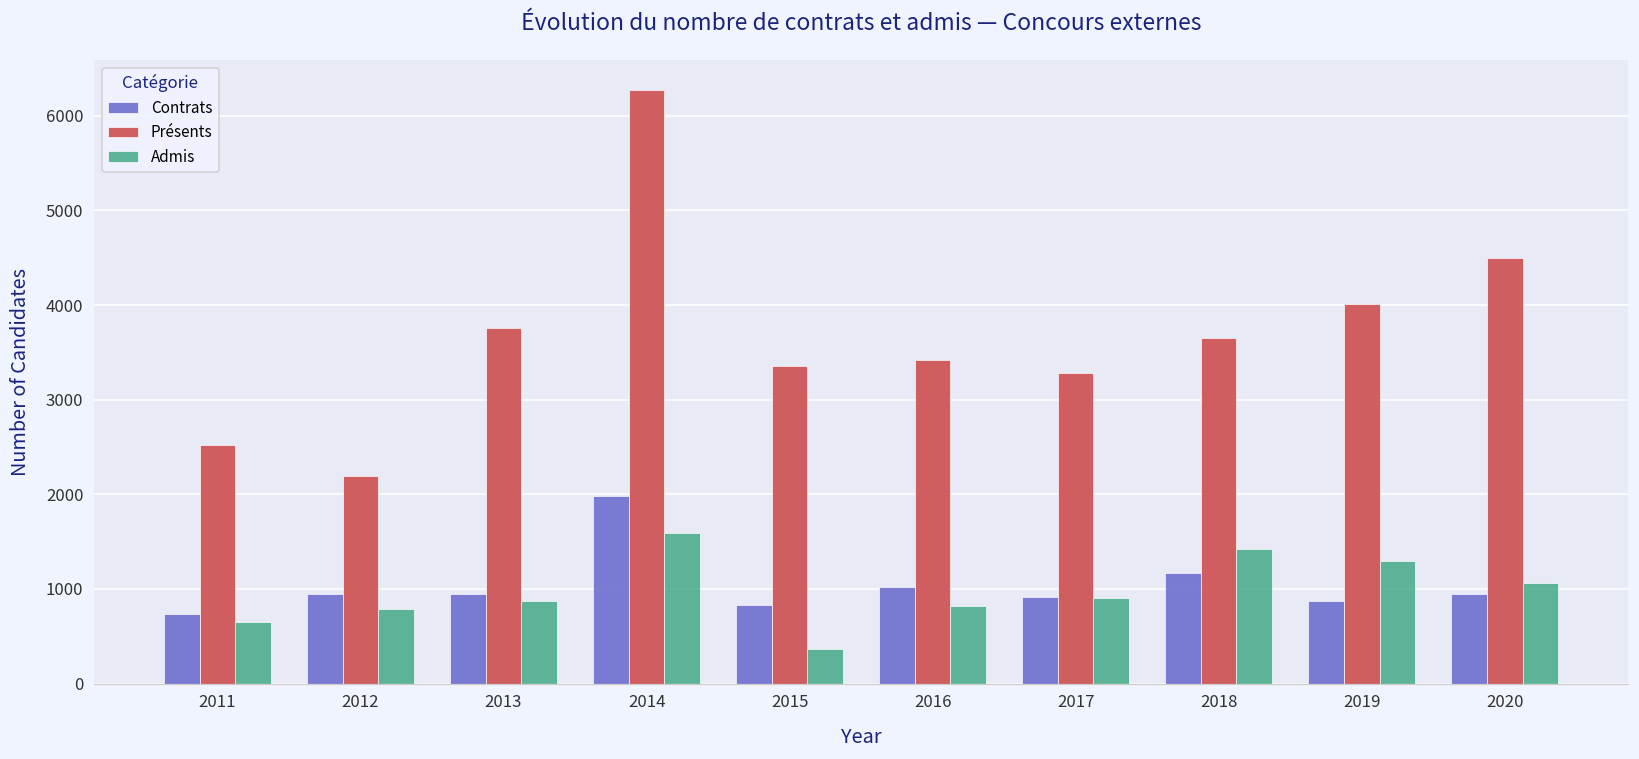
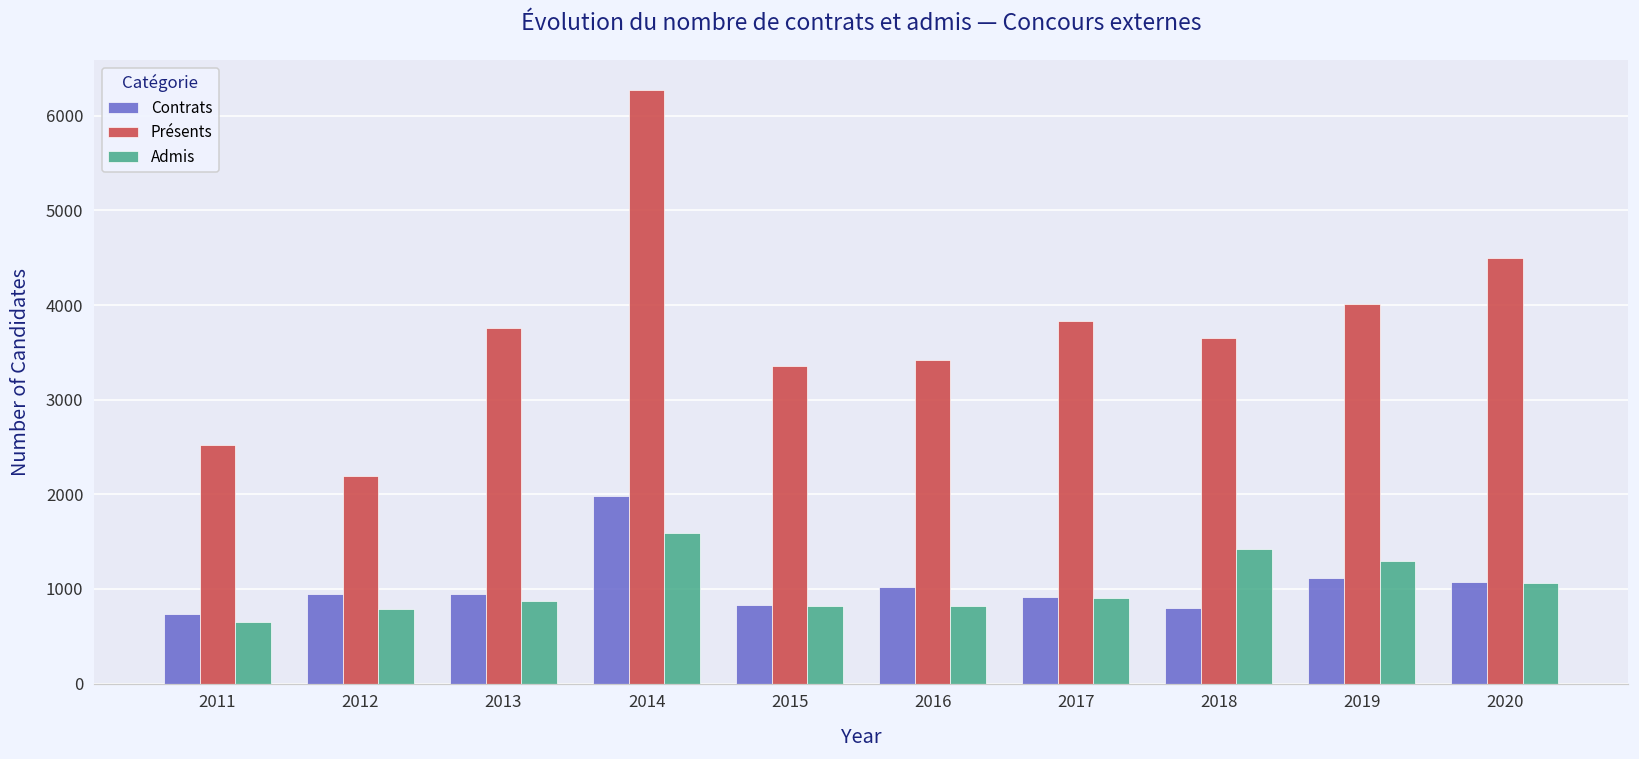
Admis, 2015: 400 -> 800
Présents, 2017: 3300 -> 3800
Contrats, 2018: 1200 -> 800
Contrats, 2019: 900 -> 1100
Contrats, 2020: 900 -> 1100
